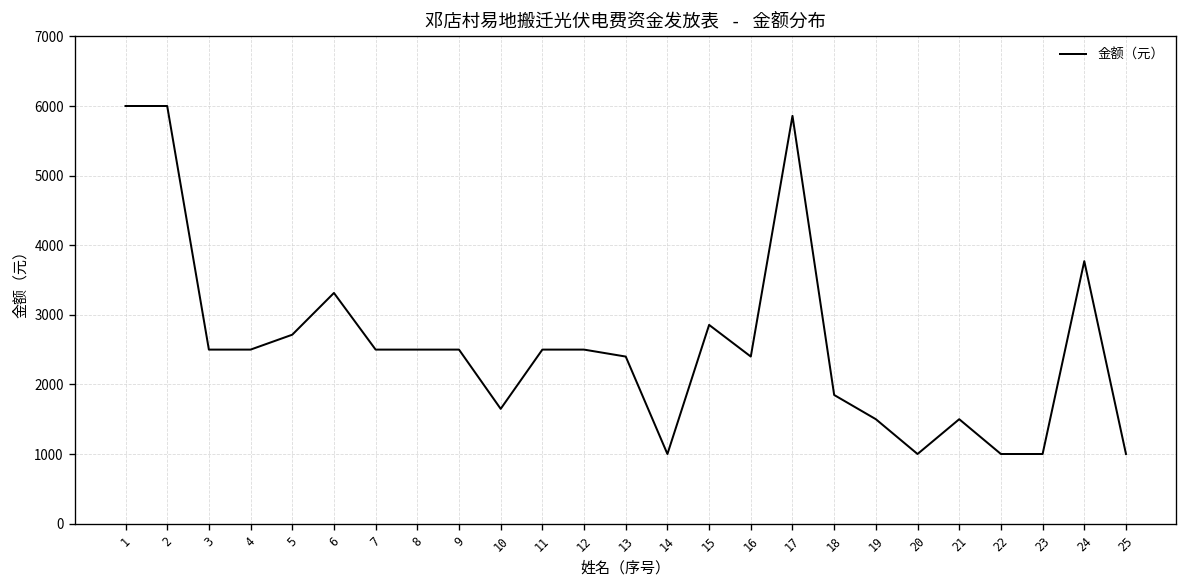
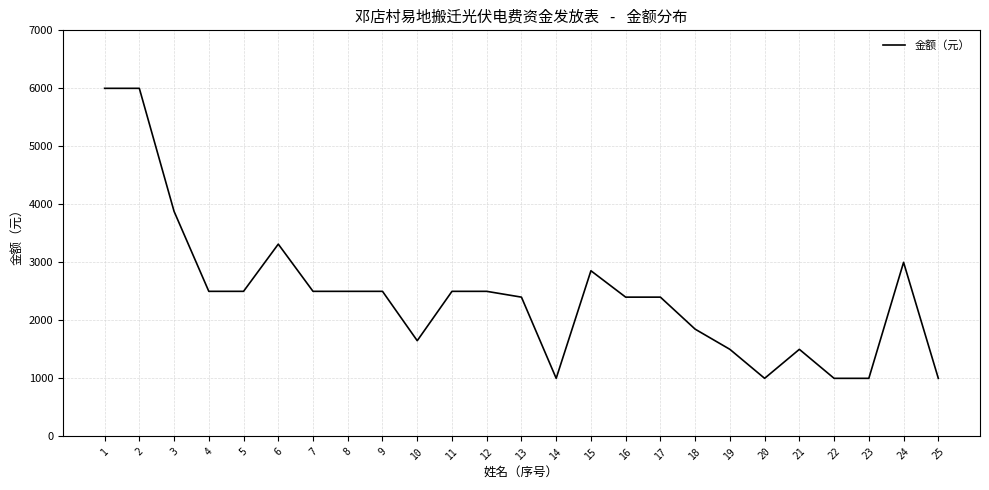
3: 2500 -> 3900
5: 2700 -> 2500
17: 5900 -> 2400
24: 3800 -> 3000
